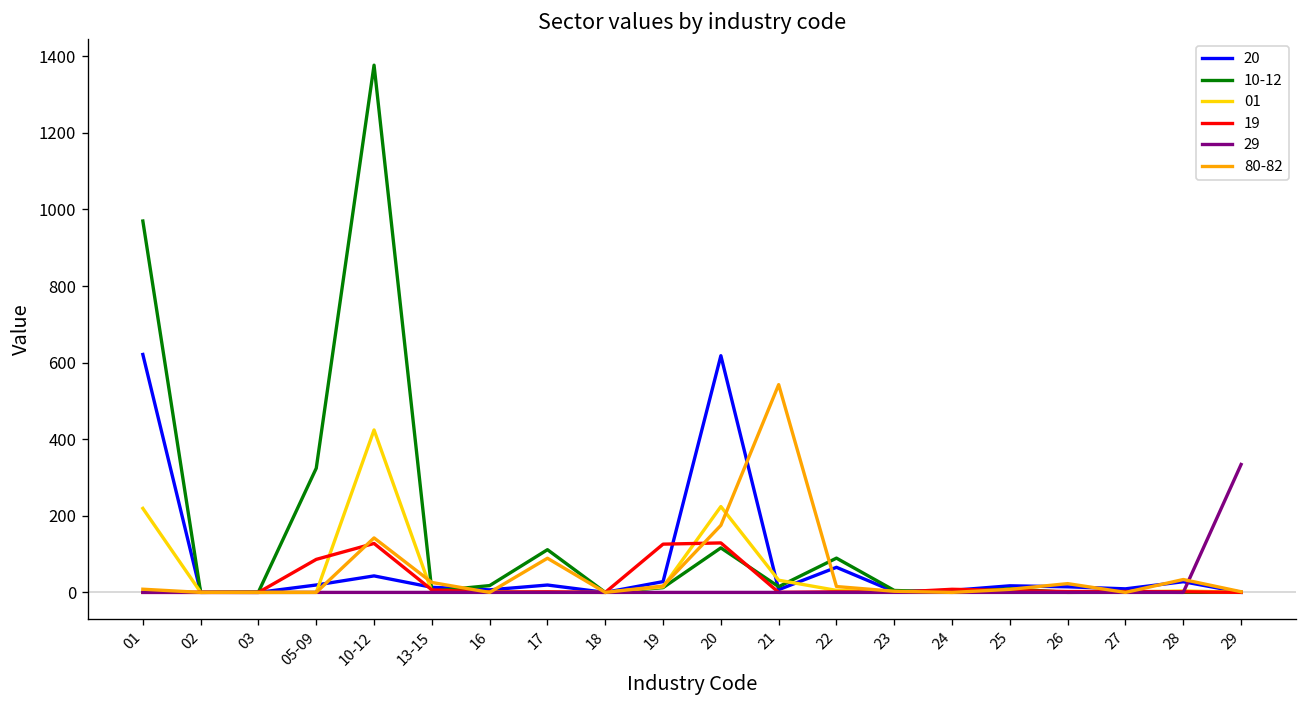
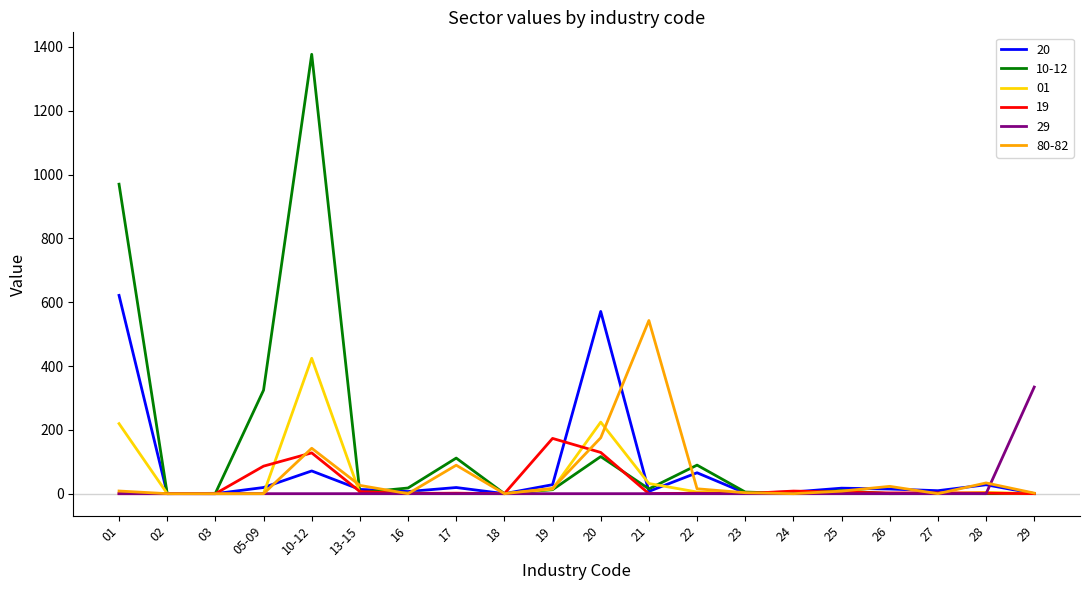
20, 10-12: 40 -> 70
19, 19: 130 -> 170
20, 20: 620 -> 570
